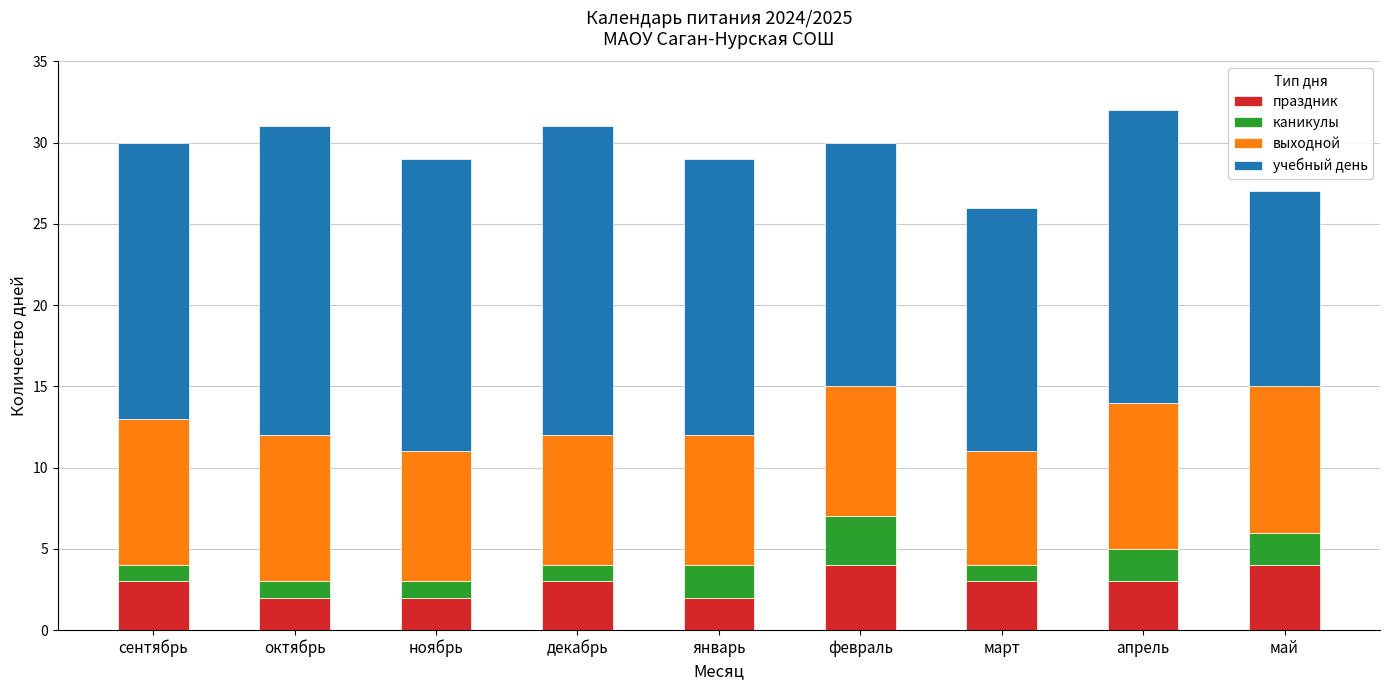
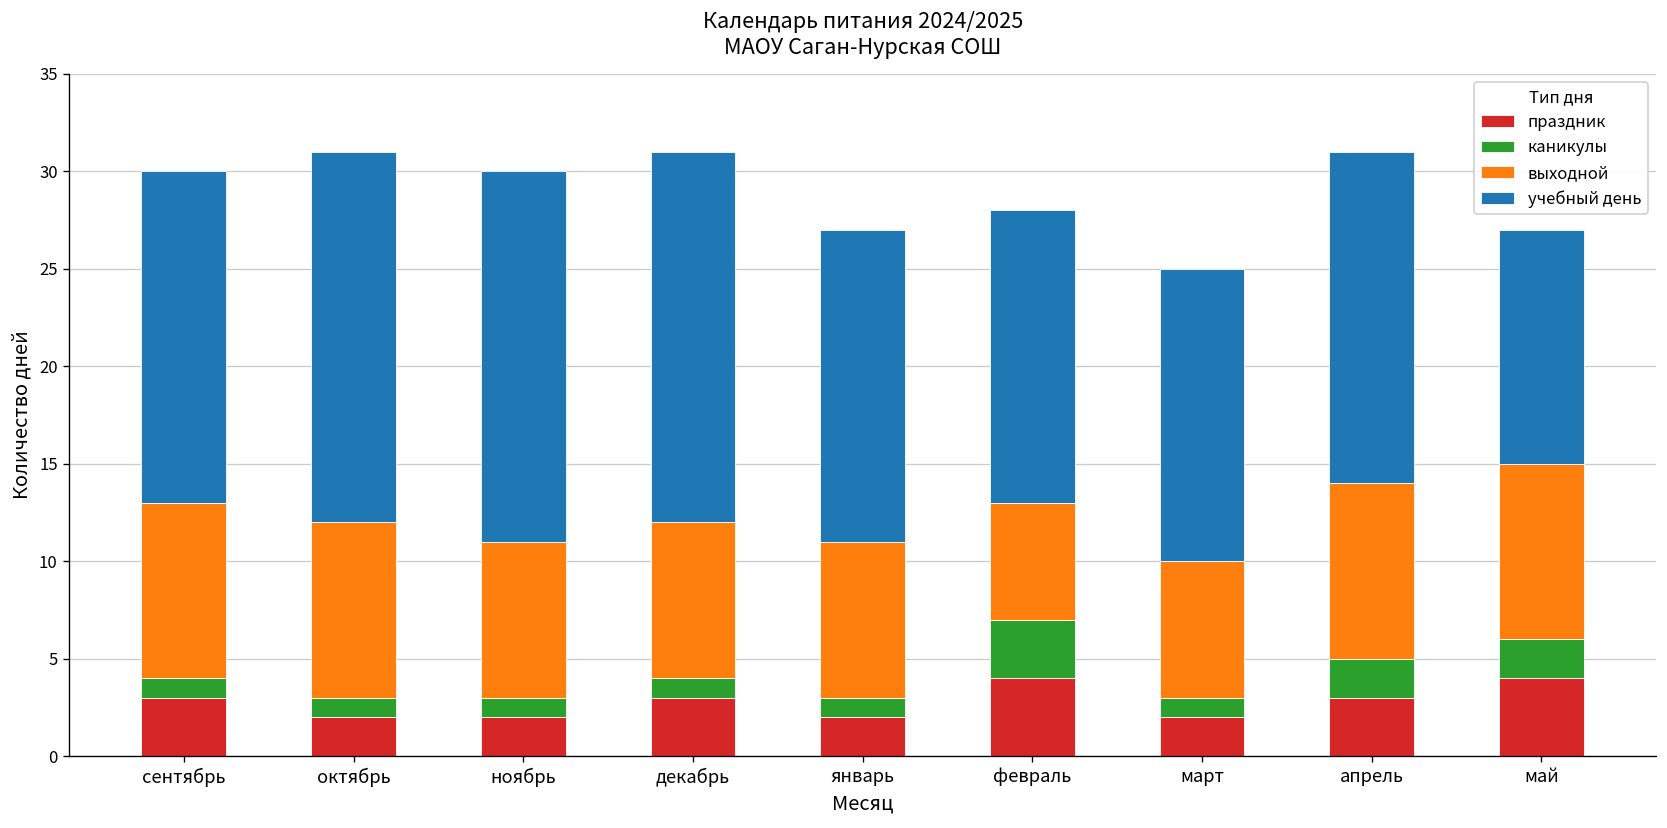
учебный день, ноябрь: 18 -> 19
каникулы, январь: 2 -> 1
учебный день, январь: 17 -> 16
выходной, февраль: 8 -> 6
праздник, март: 3 -> 2
учебный день, апрель: 18 -> 17
